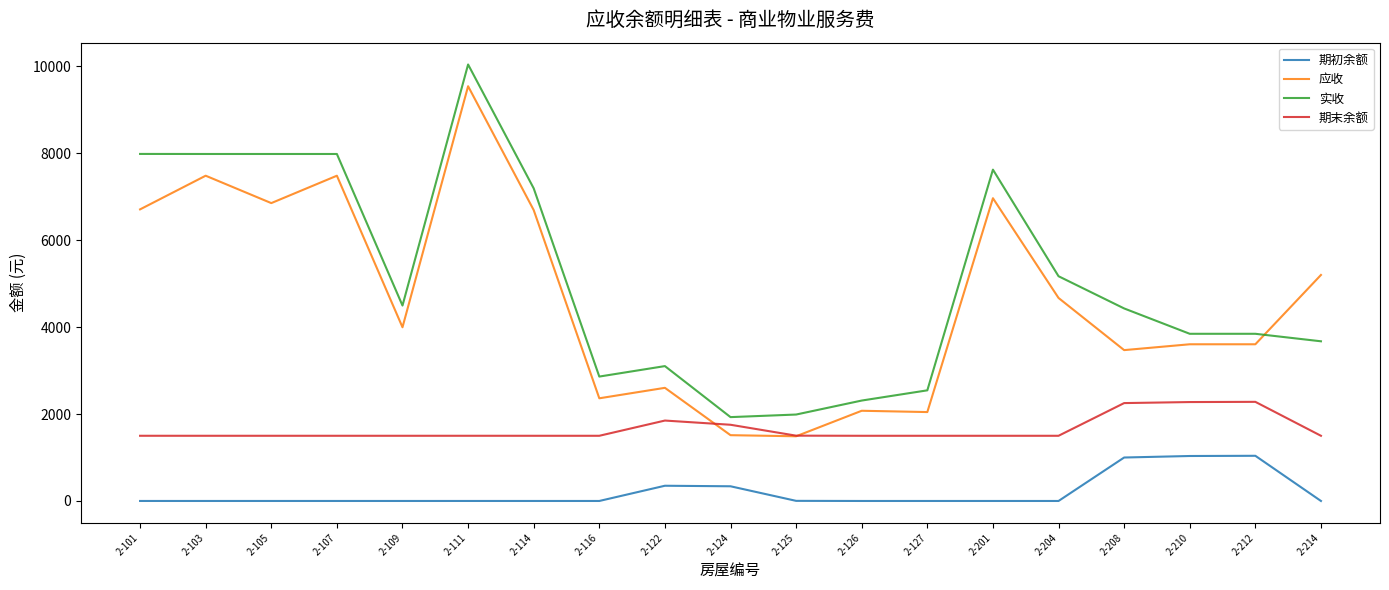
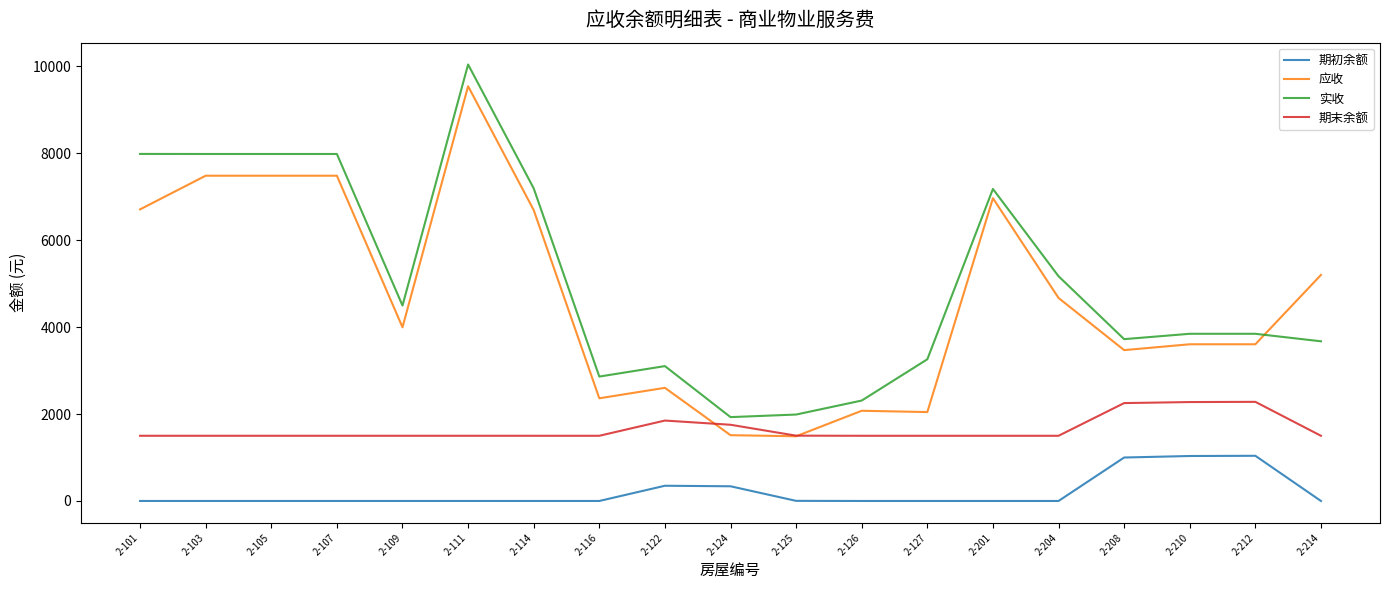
应收, 2-105: 6900 -> 7500
实收, 2-127: 2500 -> 3300
实收, 2-201: 7600 -> 7200
实收, 2-208: 4400 -> 3700
